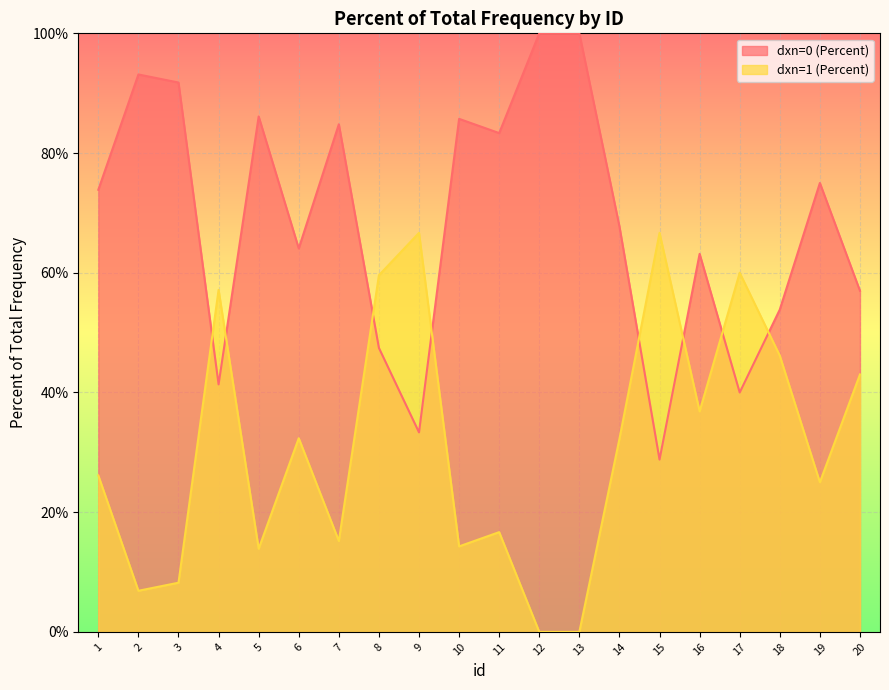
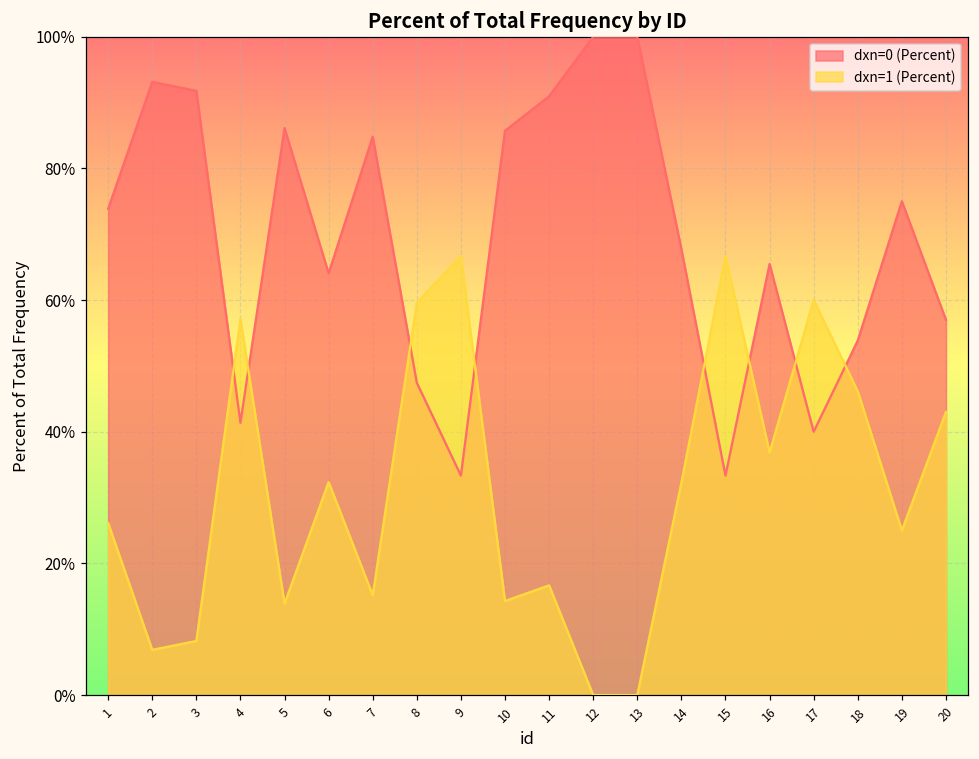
dxn=0 (Percent), 11: 83% -> 91%
dxn=0 (Percent), 15: 29% -> 33%
dxn=0 (Percent), 16: 63% -> 65%
